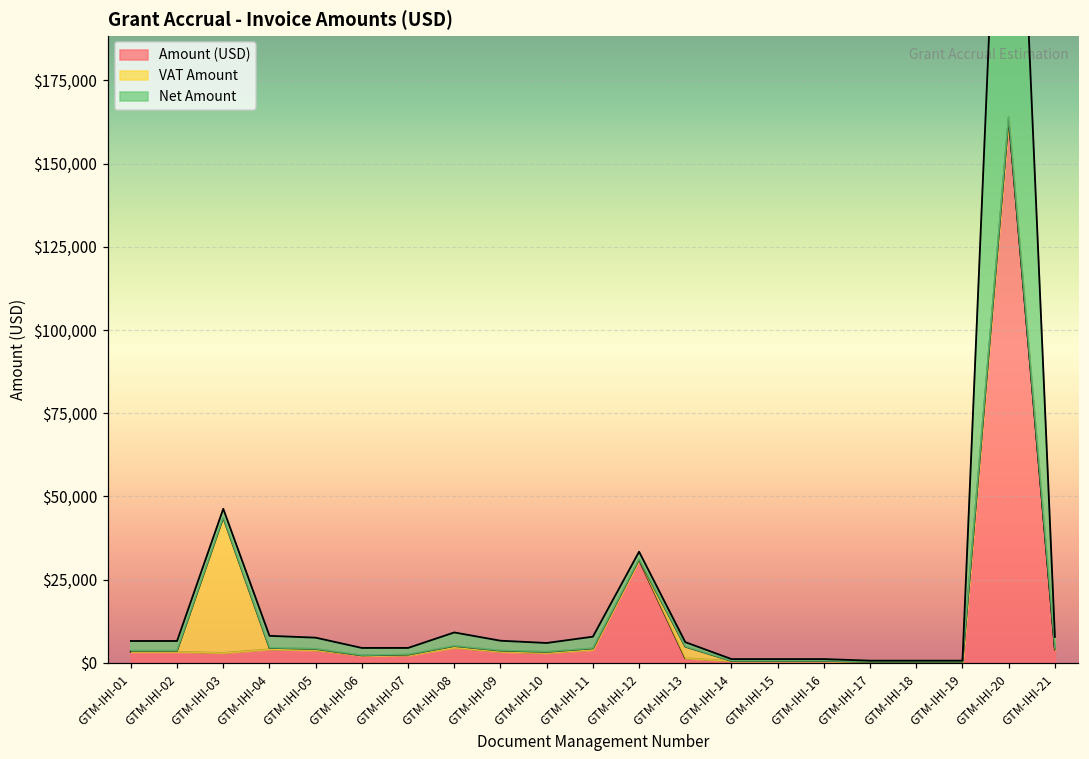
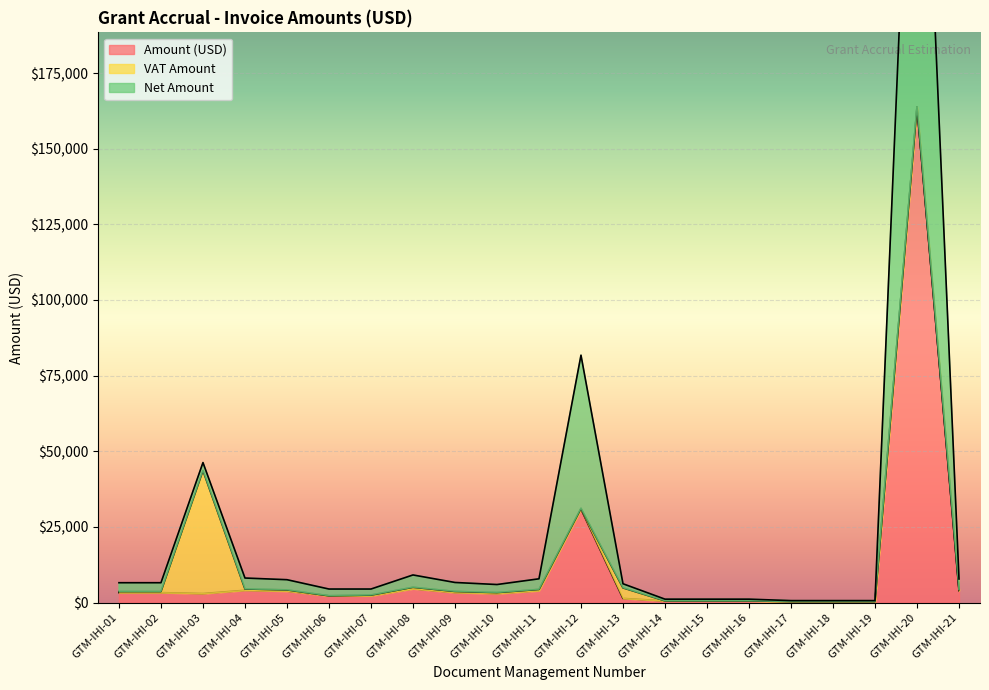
Net Amount, GTM-IHI-12: $2,000 -> $51,000
